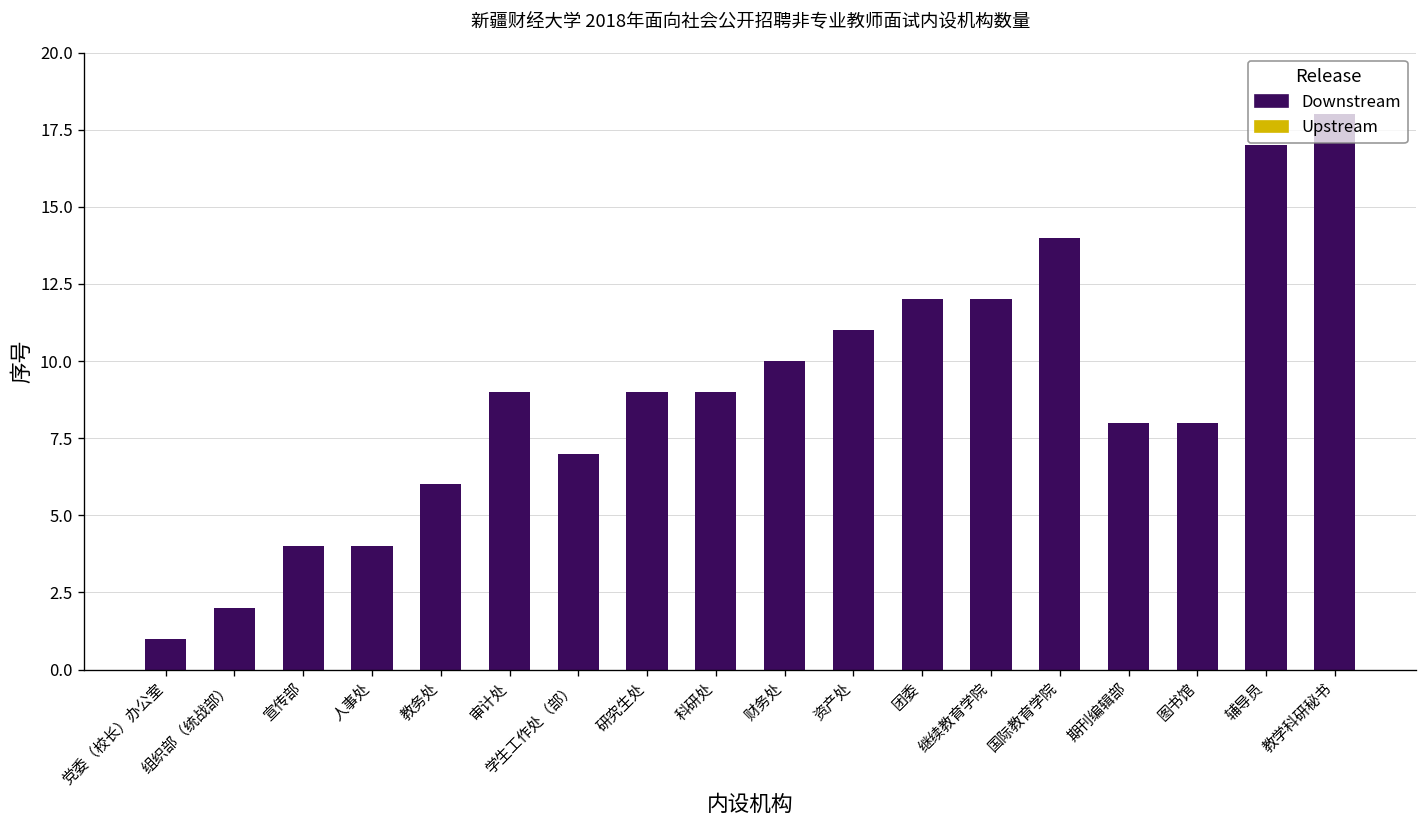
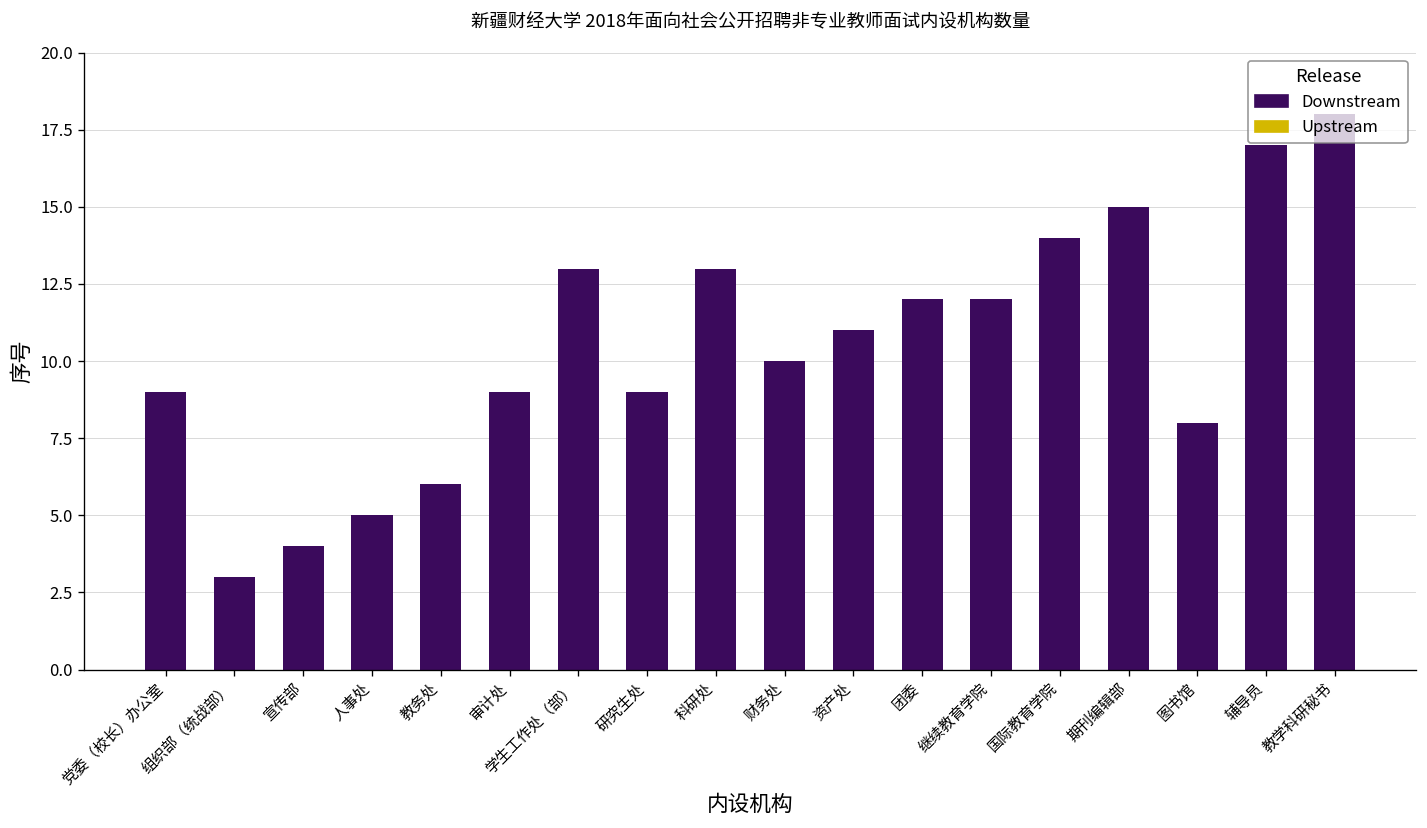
党委（校长）办公室: 1 -> 9
组织部（统战部）: 2 -> 3
人事处: 4 -> 5
学生工作处（部）: 7 -> 13
科研处: 9 -> 13
期刊编辑部: 8 -> 15
